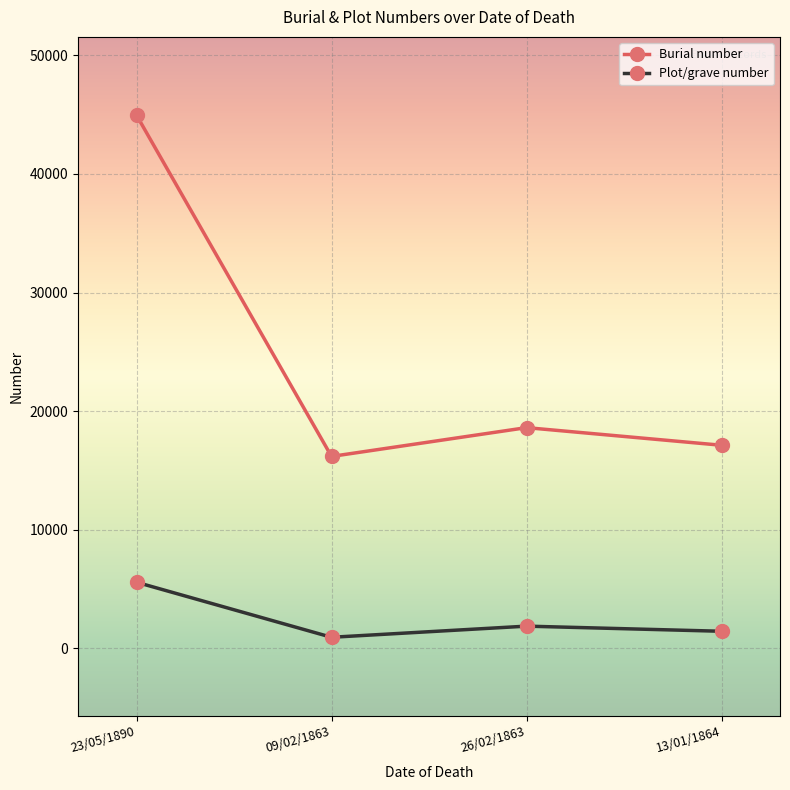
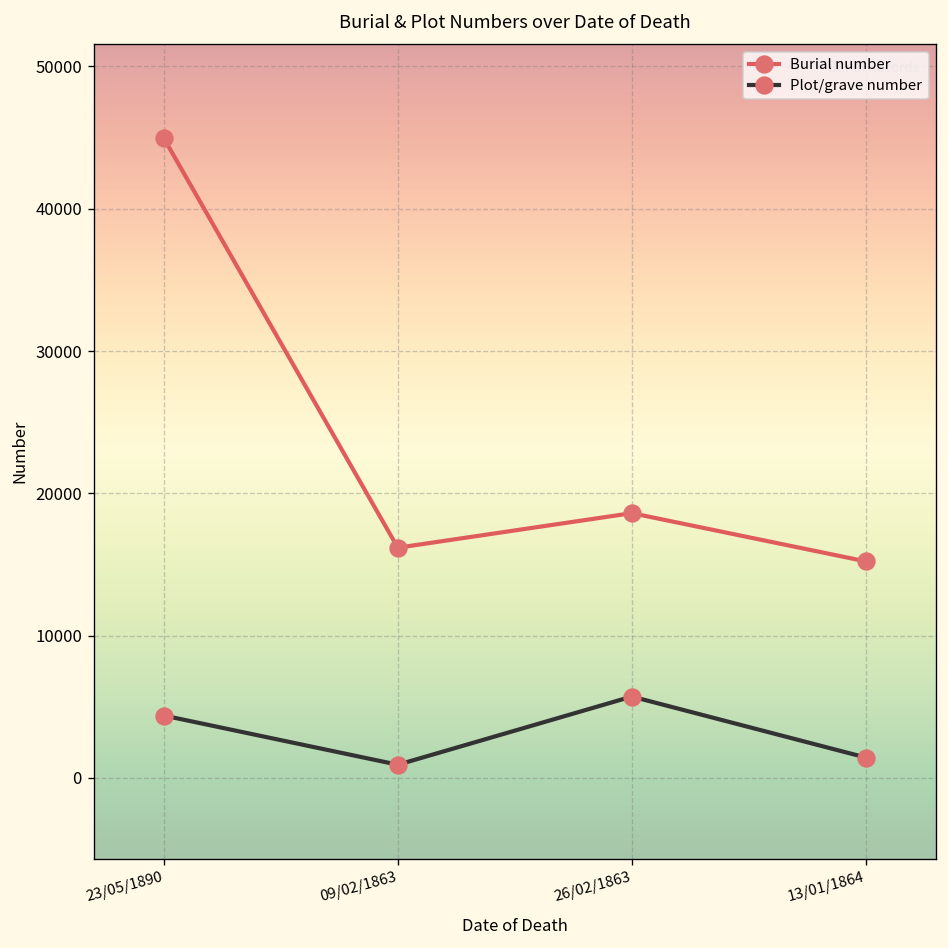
Plot/grave number, 23/05/1890: 5600 -> 4400
Plot/grave number, 26/02/1863: 1900 -> 5700
Burial number, 13/01/1864: 17100 -> 15200
